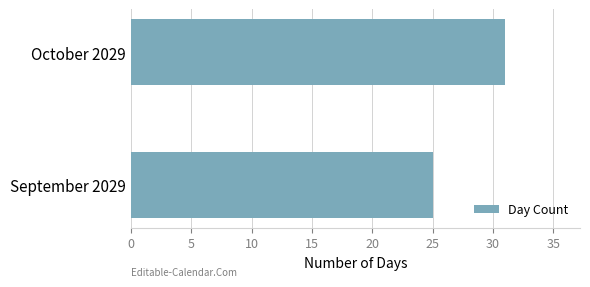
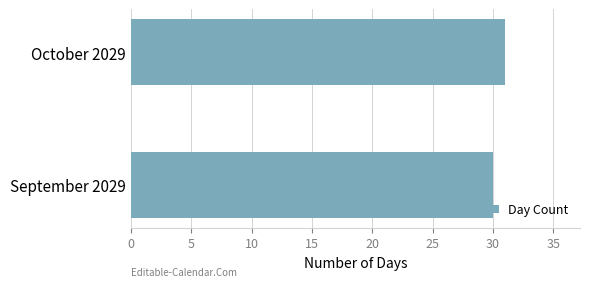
September 2029: 25 -> 30
